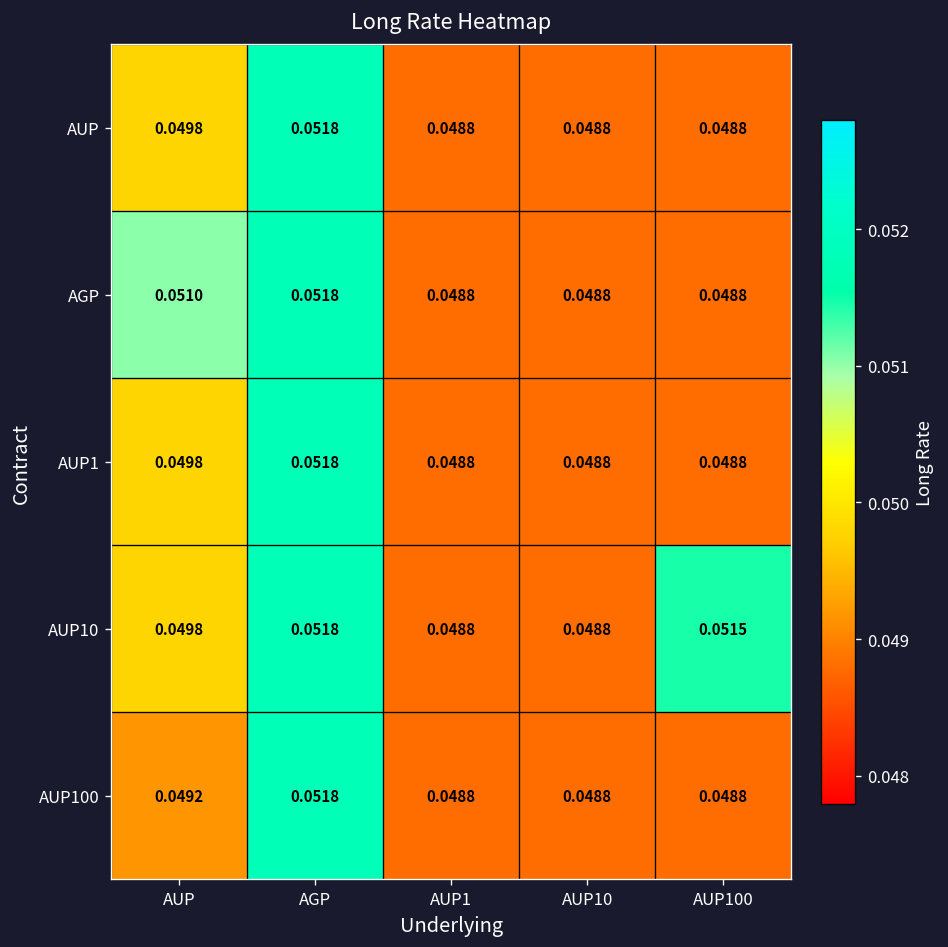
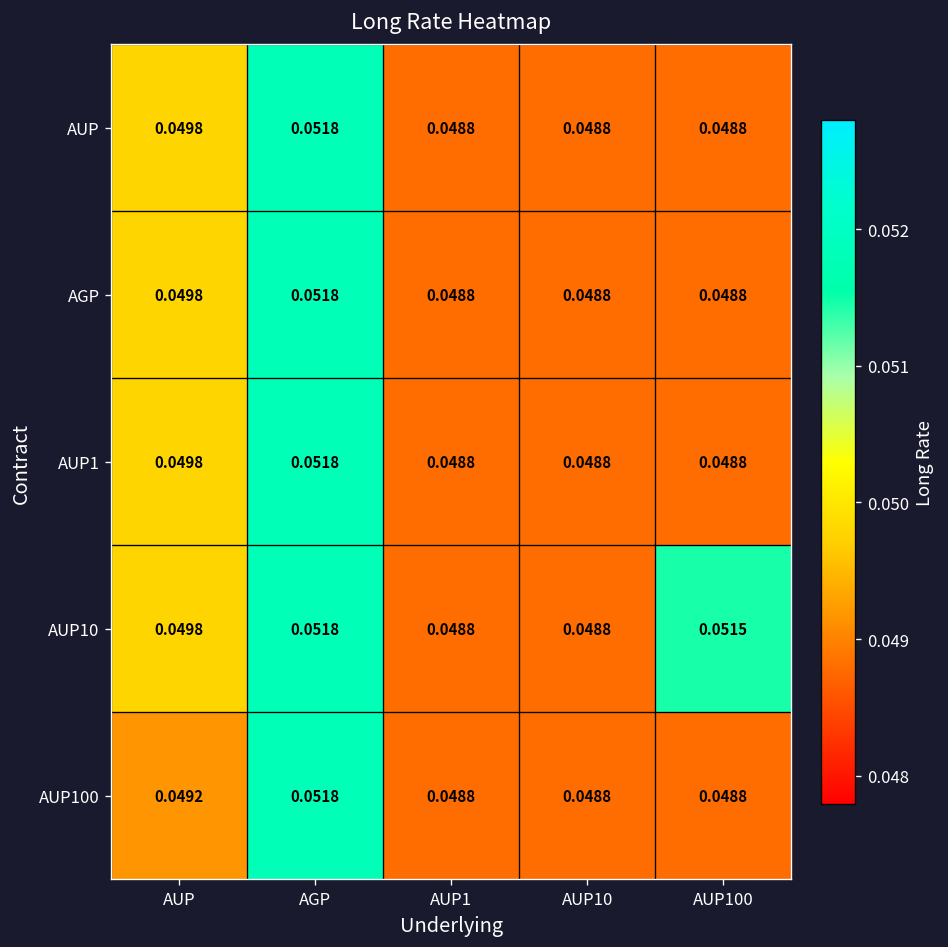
AGP, AUP: 0.0510 -> 0.0498
